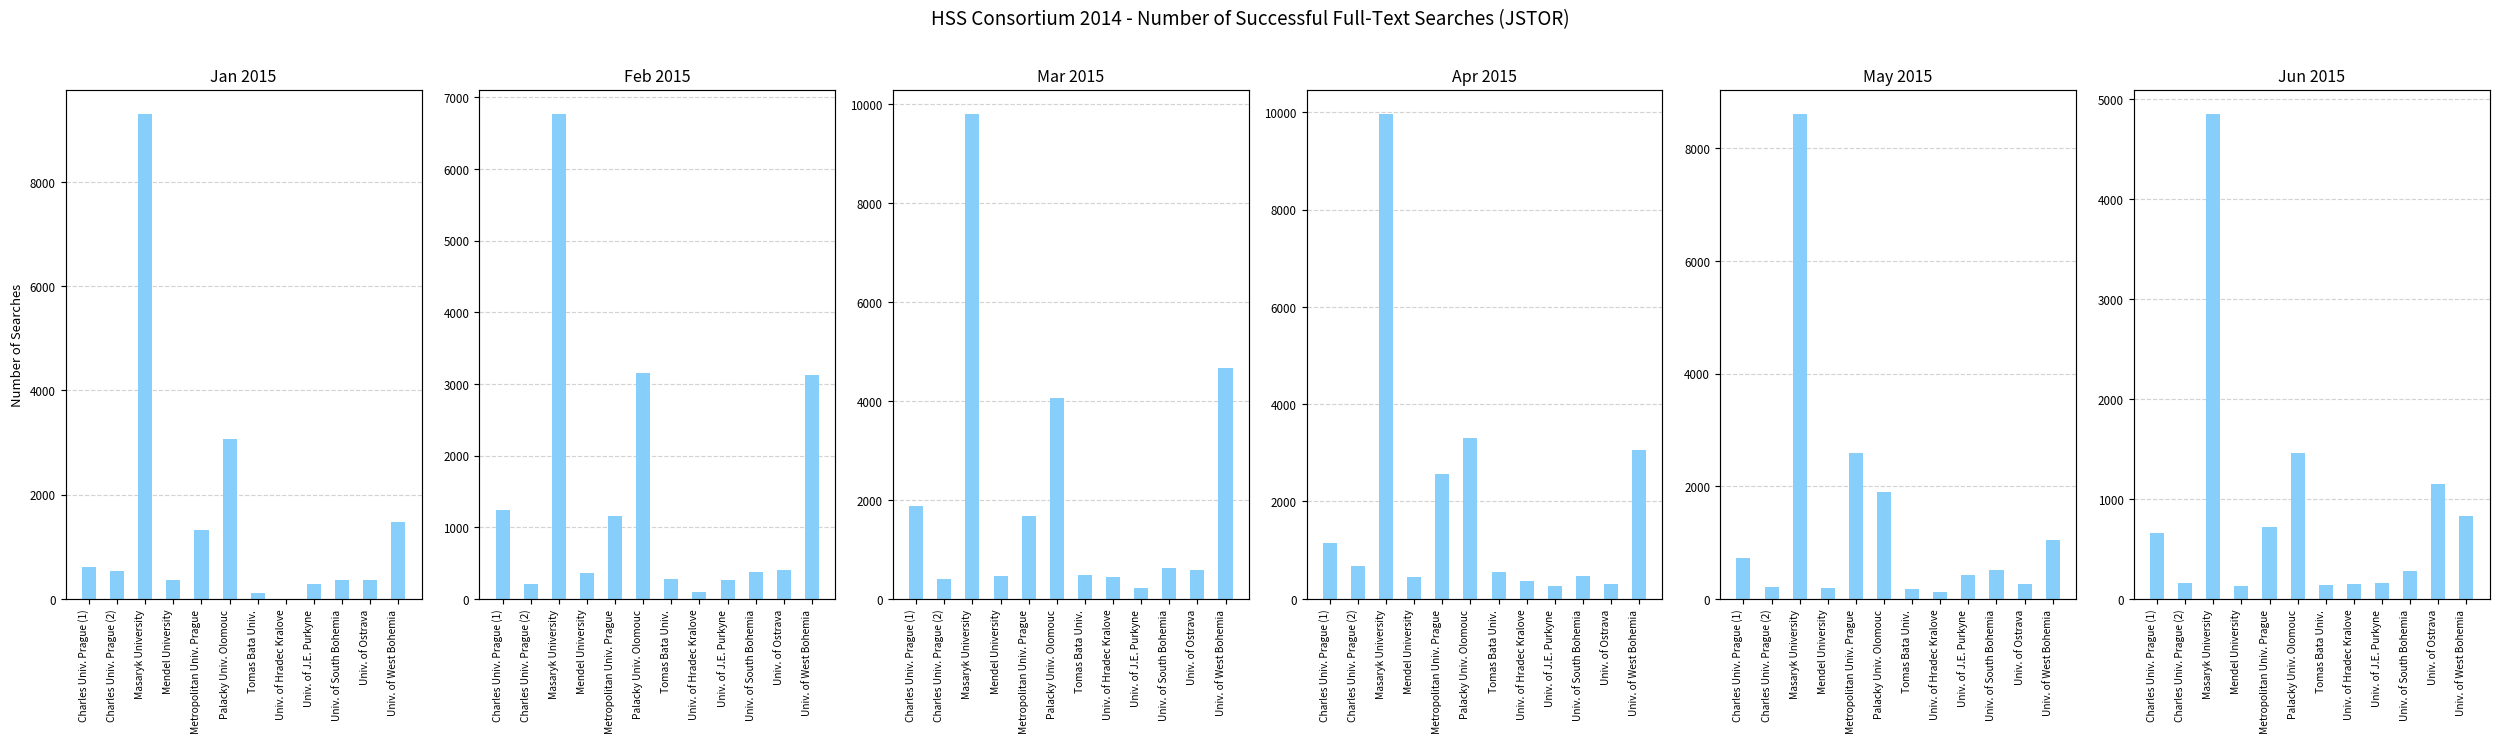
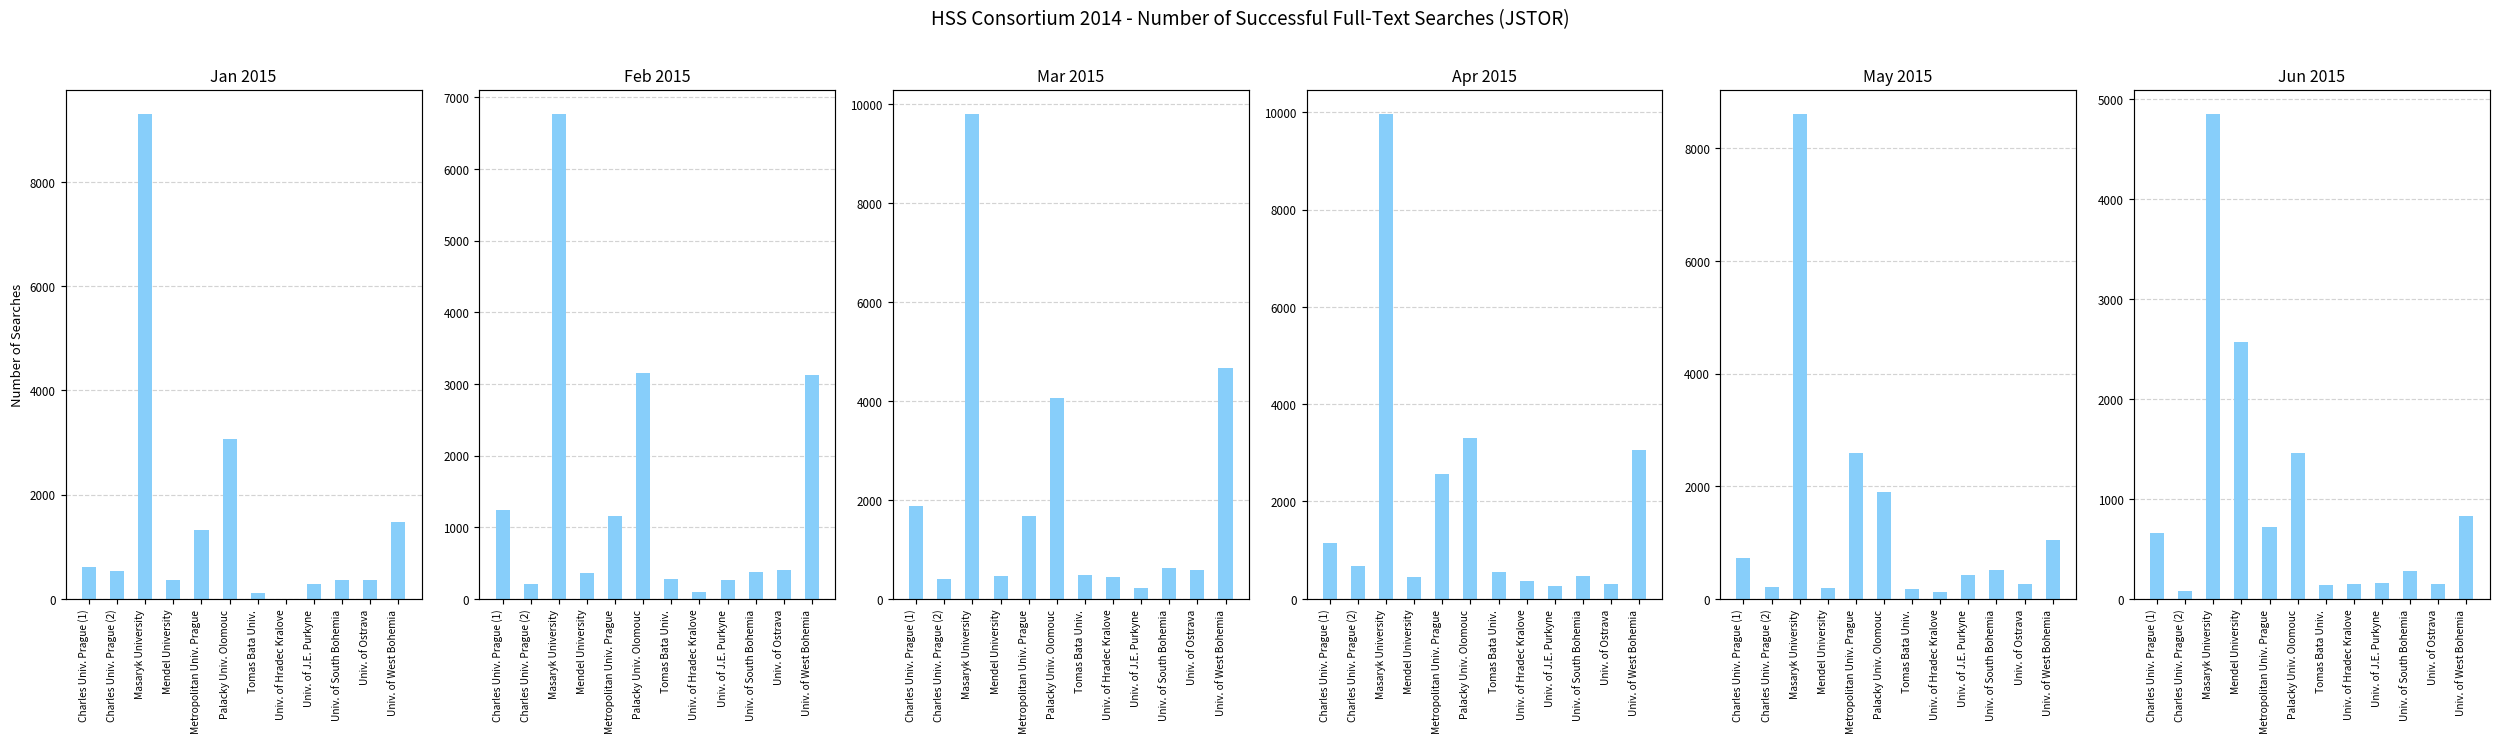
Jun 2015, Charles Univ. Prague (2): 200 -> 100
Jun 2015, Mendel University: 100 -> 2600
Jun 2015, Univ. of Ostrava: 1200 -> 100
